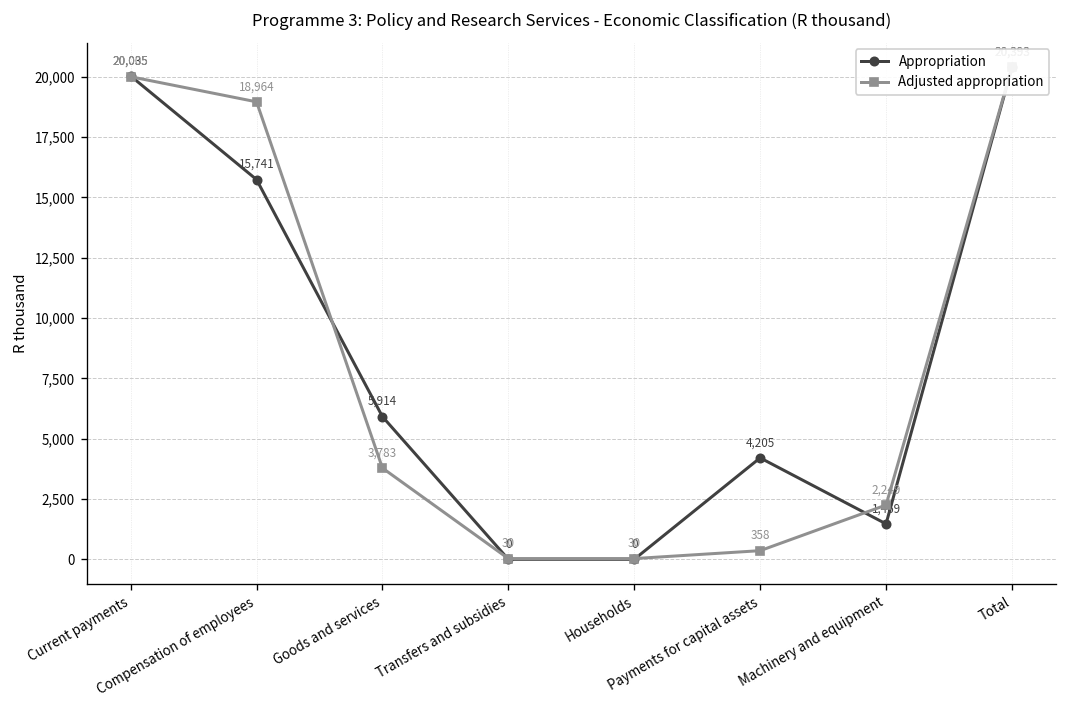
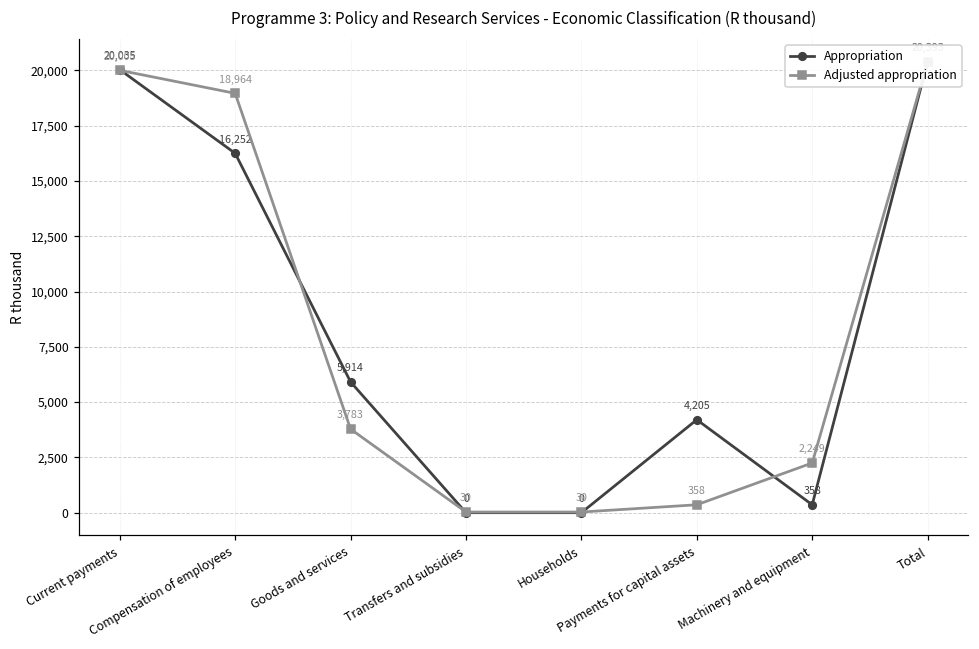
Appropriation, Compensation of employees: 15,741 -> 16,252
Appropriation, Machinery and equipment: 1,469 -> 358
